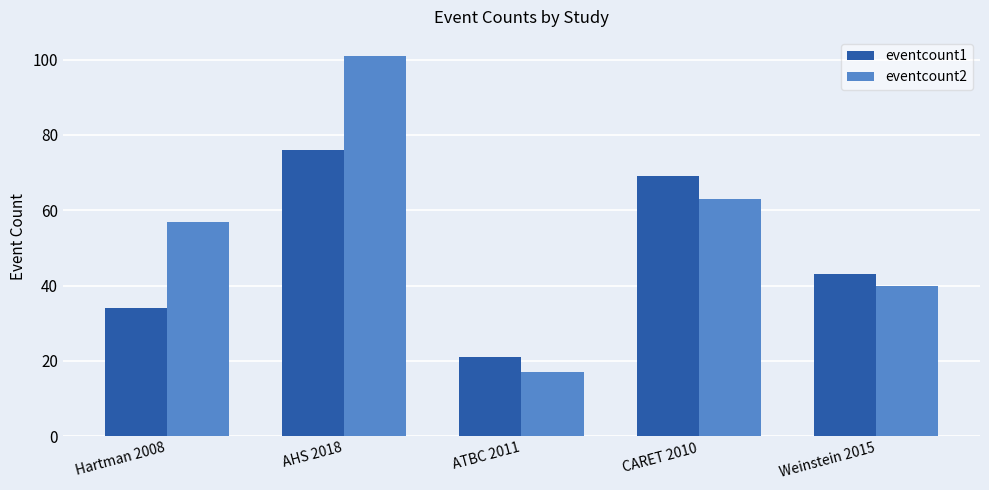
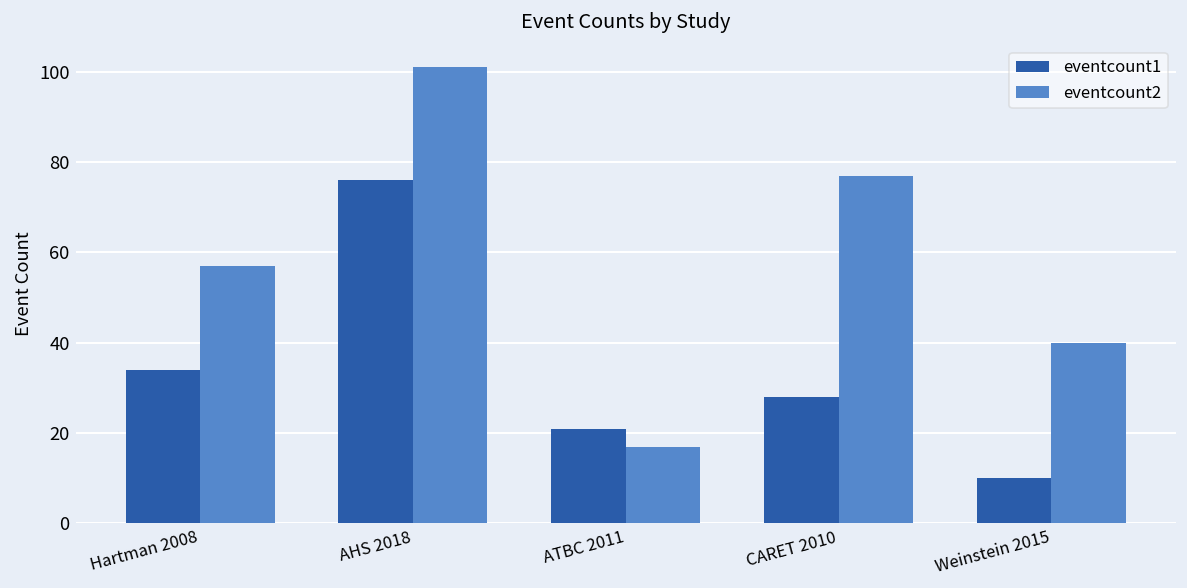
eventcount1, CARET 2010: 69 -> 28
eventcount2, CARET 2010: 63 -> 77
eventcount1, Weinstein 2015: 43 -> 10
